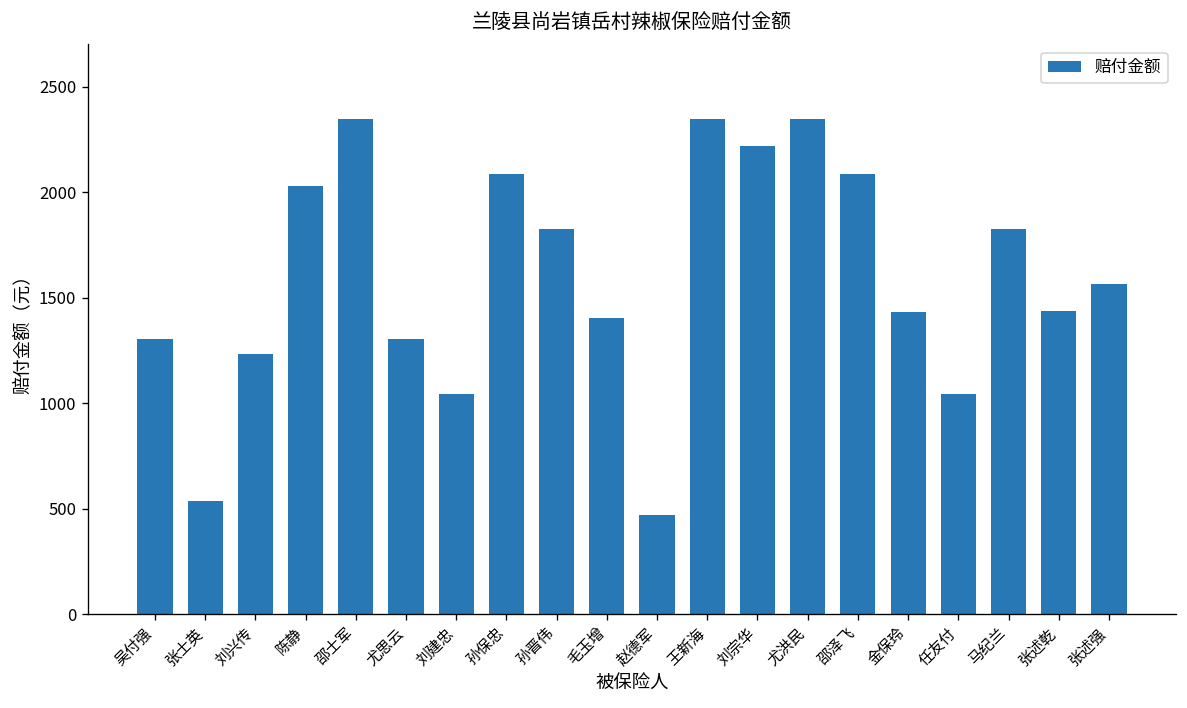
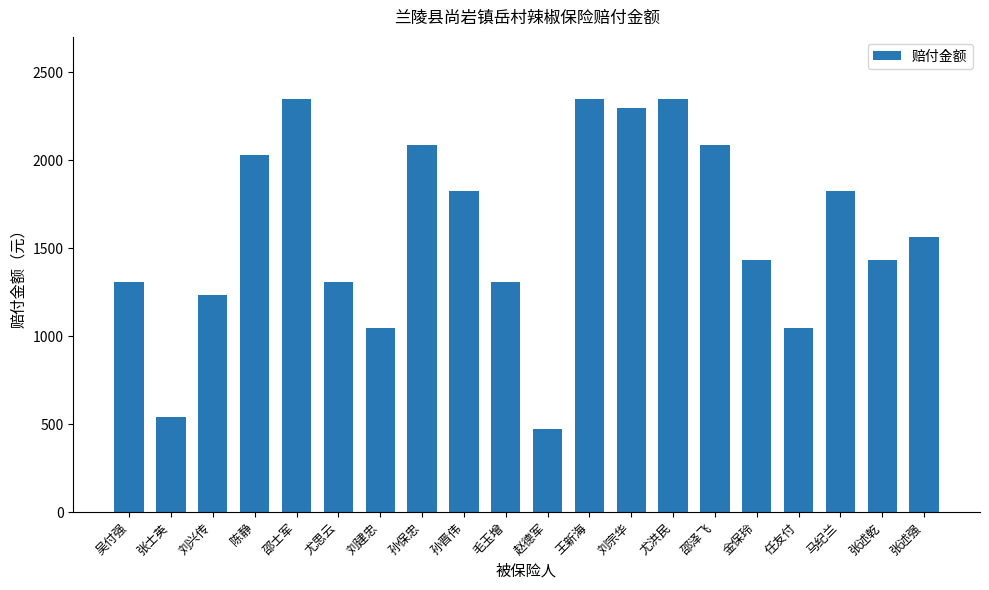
毛玉增: 1400 -> 1300
刘宗华: 2220 -> 2290
